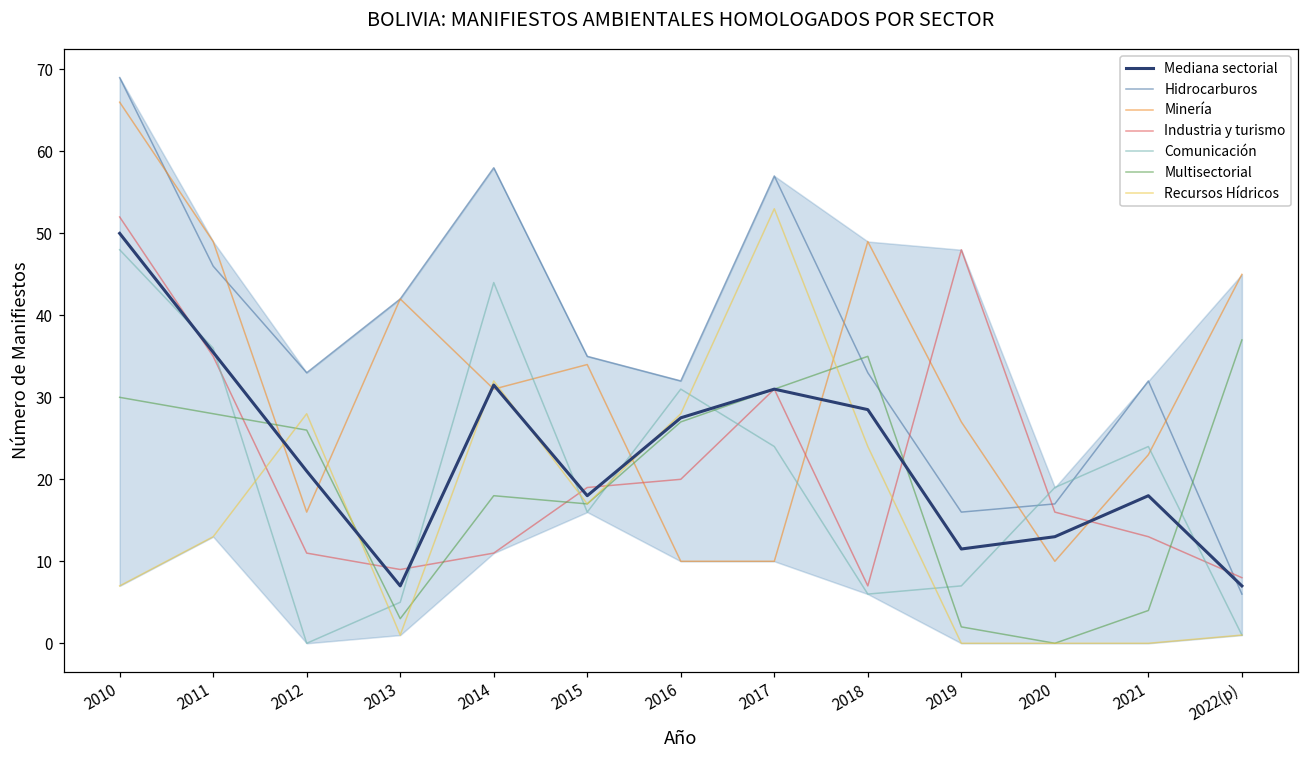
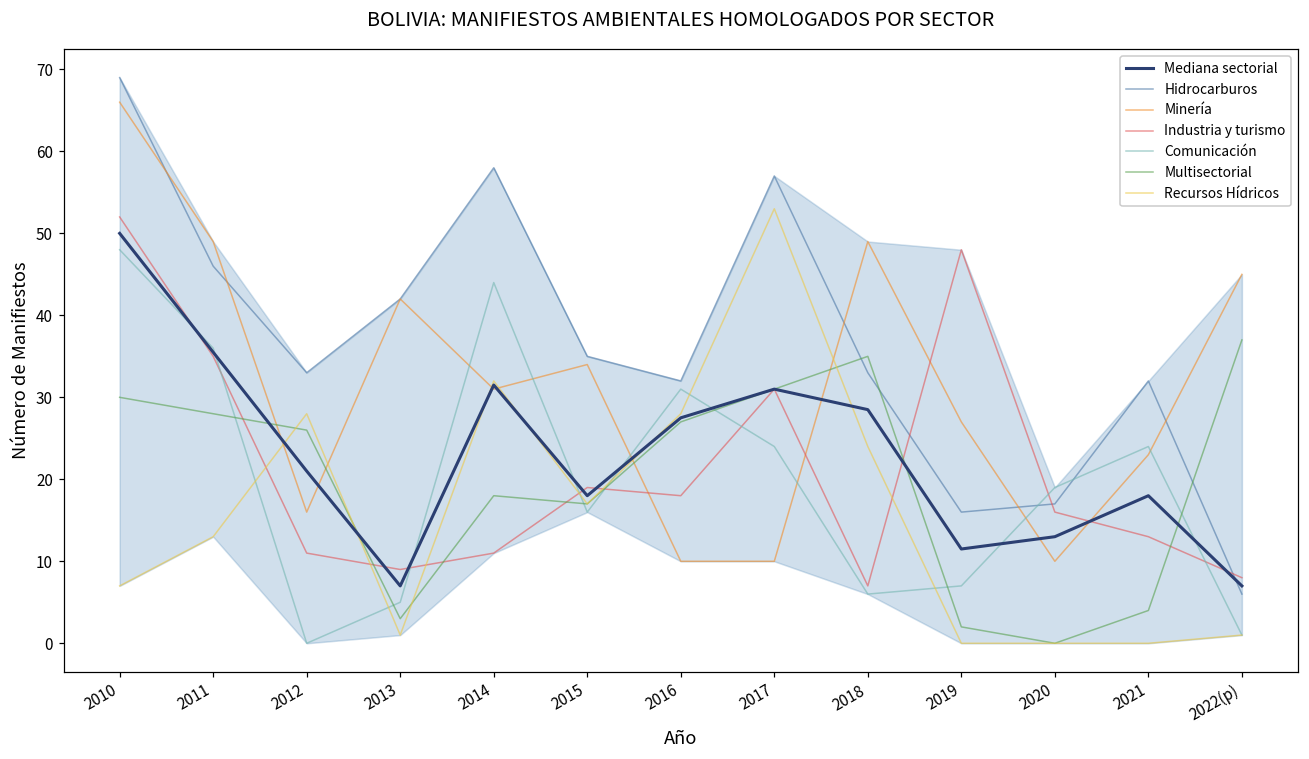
Industria y turismo, 2016: 20 -> 18
